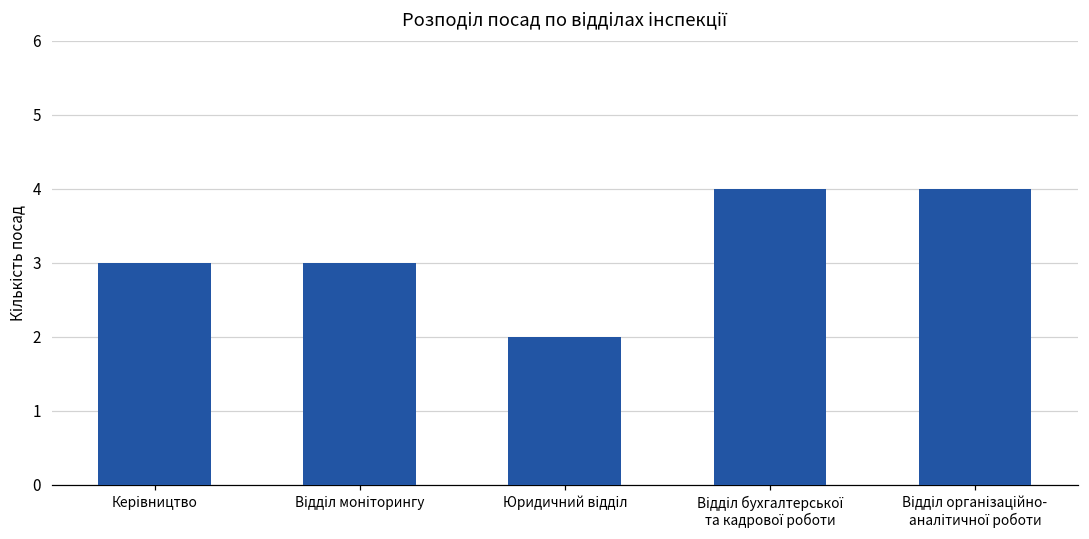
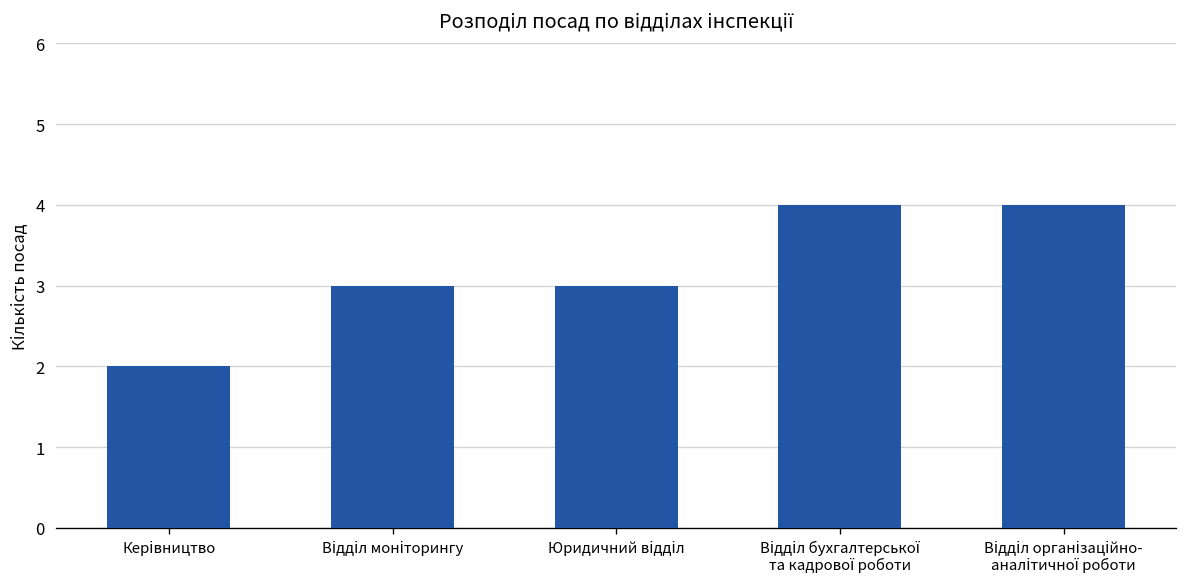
Керівництво: 3 -> 2
Юридичний відділ: 2 -> 3
